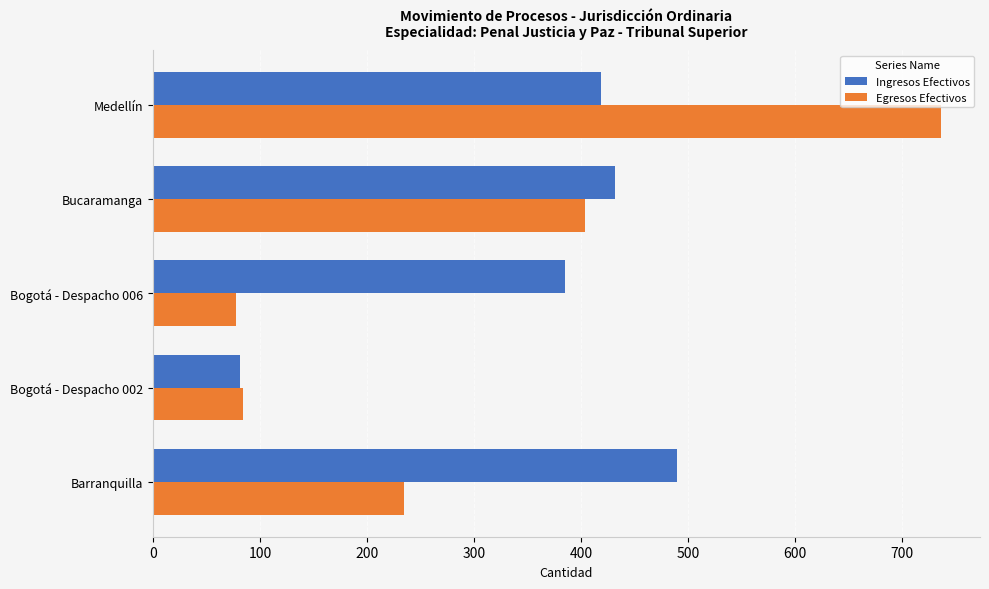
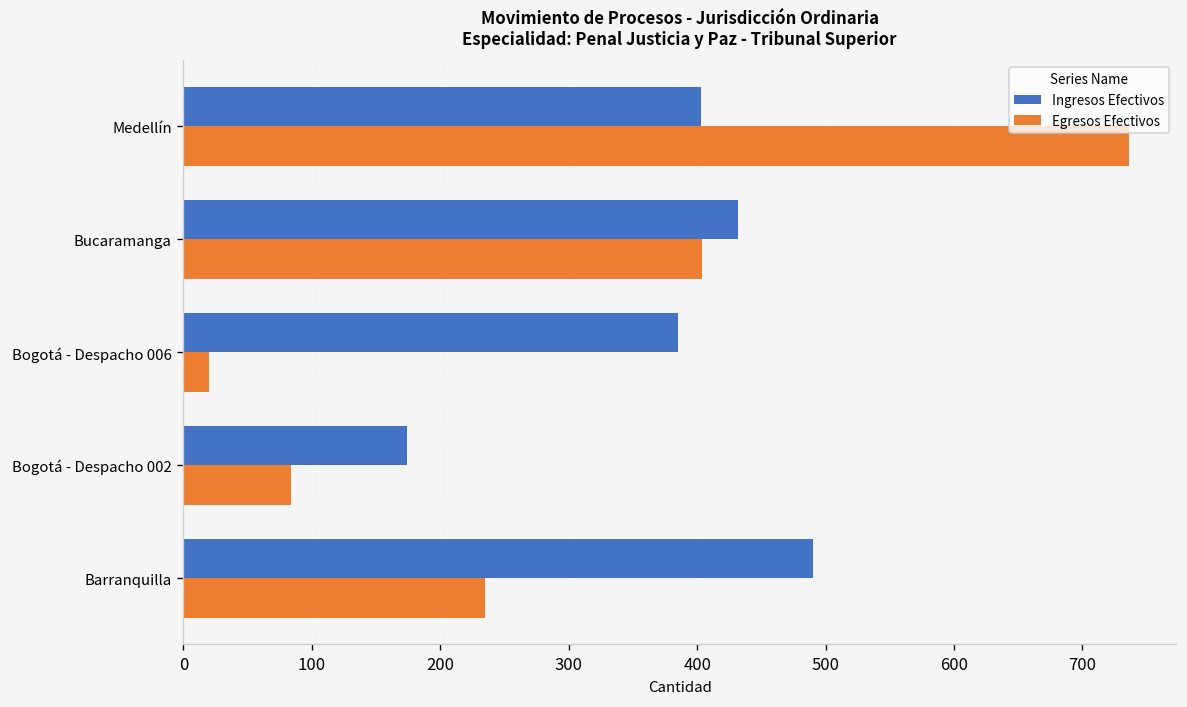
Ingresos Efectivos, Medellín: 419 -> 403
Egresos Efectivos, Bogotá - Despacho 006: 78 -> 20
Ingresos Efectivos, Bogotá - Despacho 002: 81 -> 174
